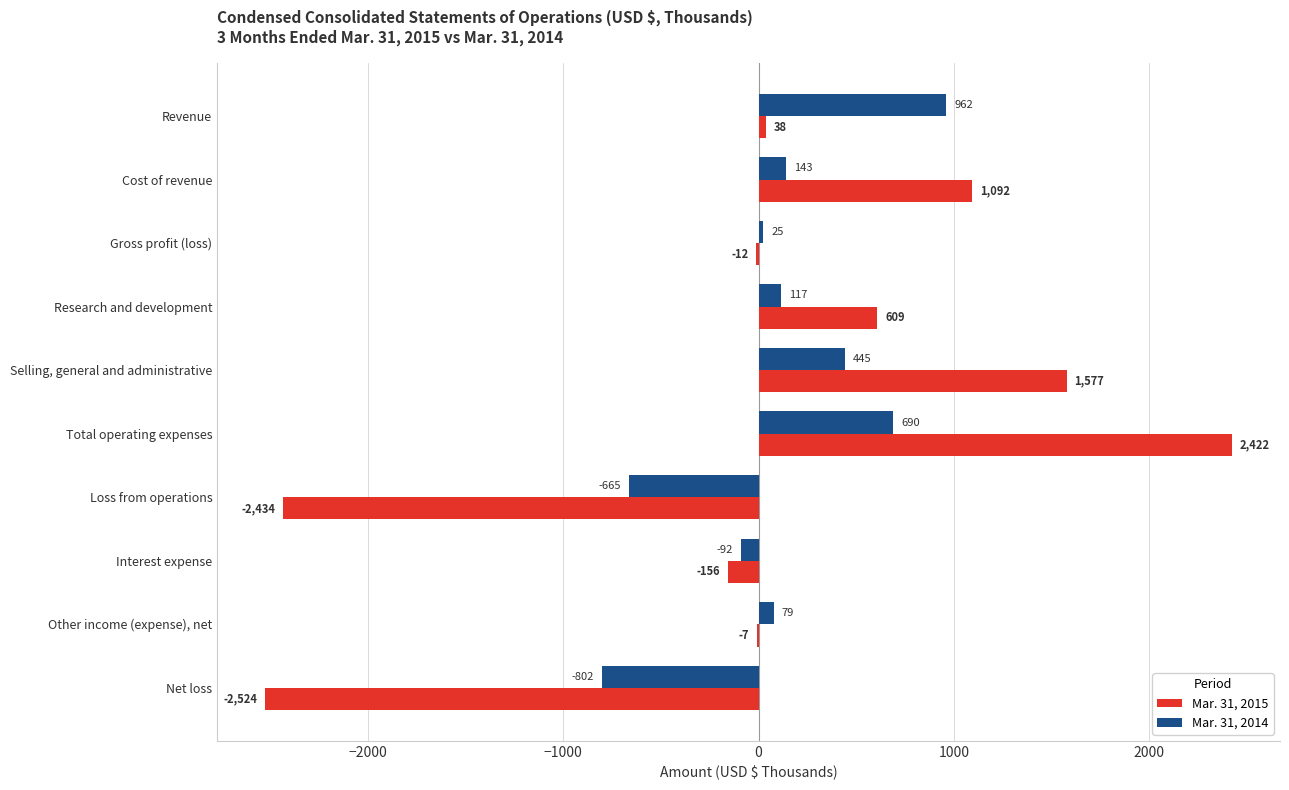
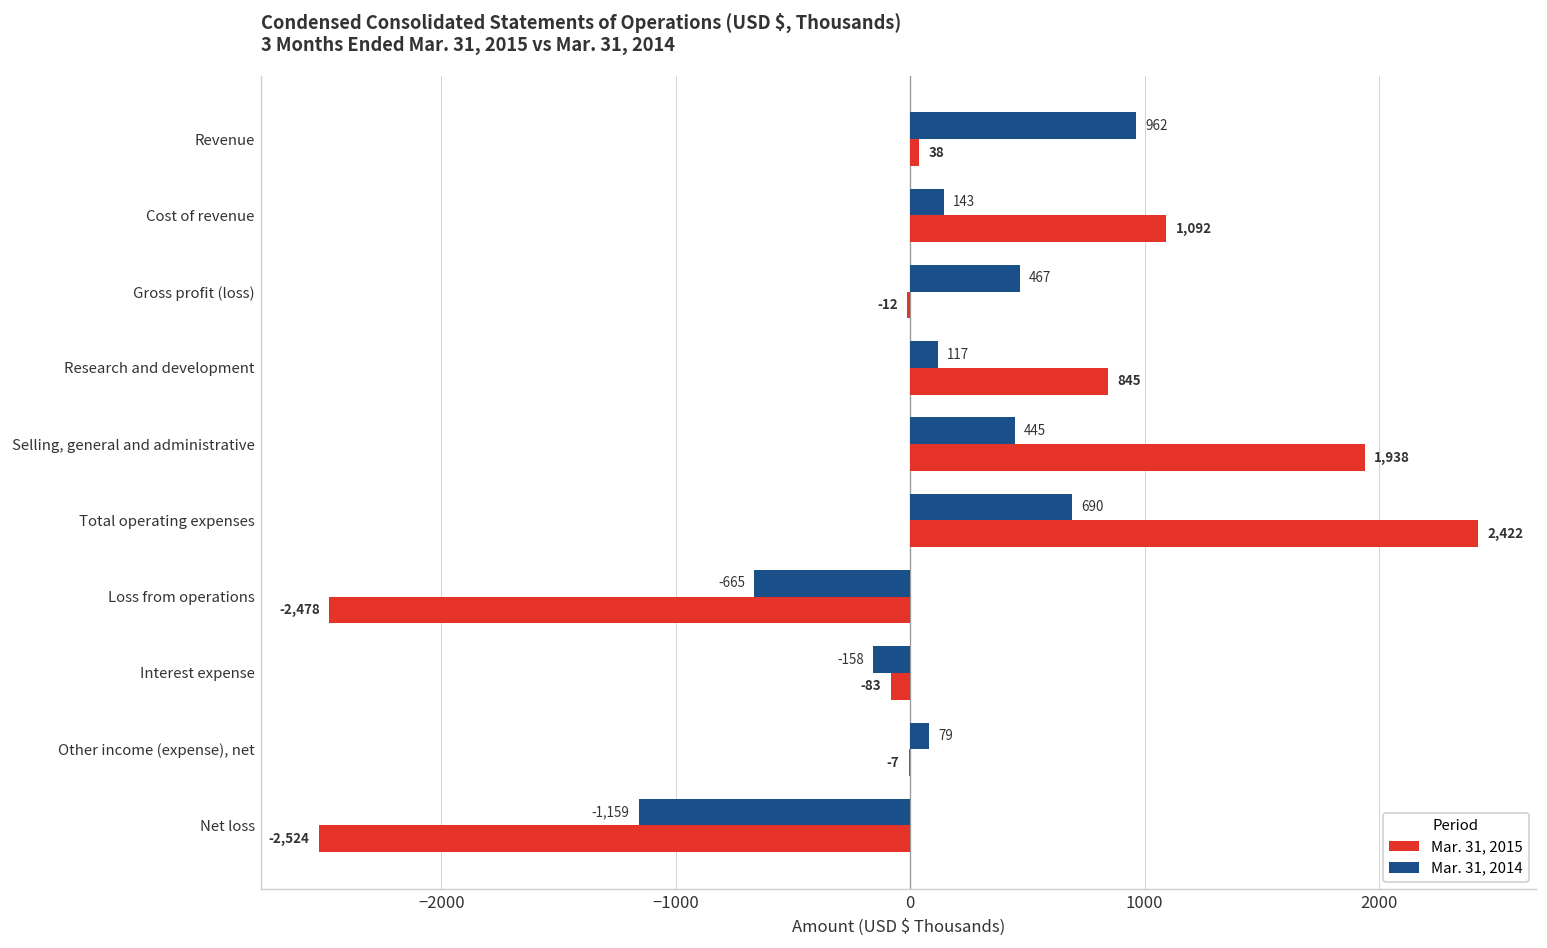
Mar. 31, 2014, Gross profit (loss): 25 -> 467
Mar. 31, 2015, Research and development: 609 -> 845
Mar. 31, 2015, Selling, general and administrative: 1,577 -> 1,938
Mar. 31, 2015, Loss from operations: -2,434 -> -2,478
Mar. 31, 2014, Interest expense: -92 -> -158
Mar. 31, 2015, Interest expense: -156 -> -83
Mar. 31, 2014, Net loss: -802 -> -1,159
